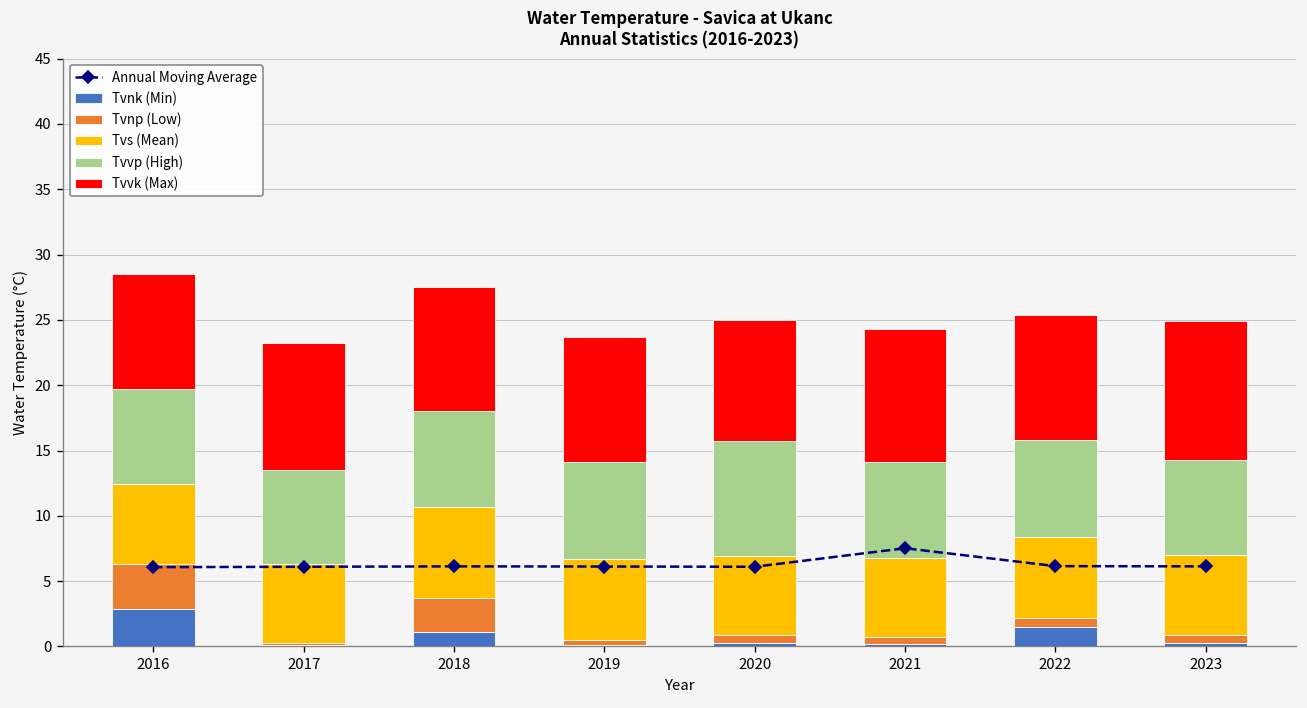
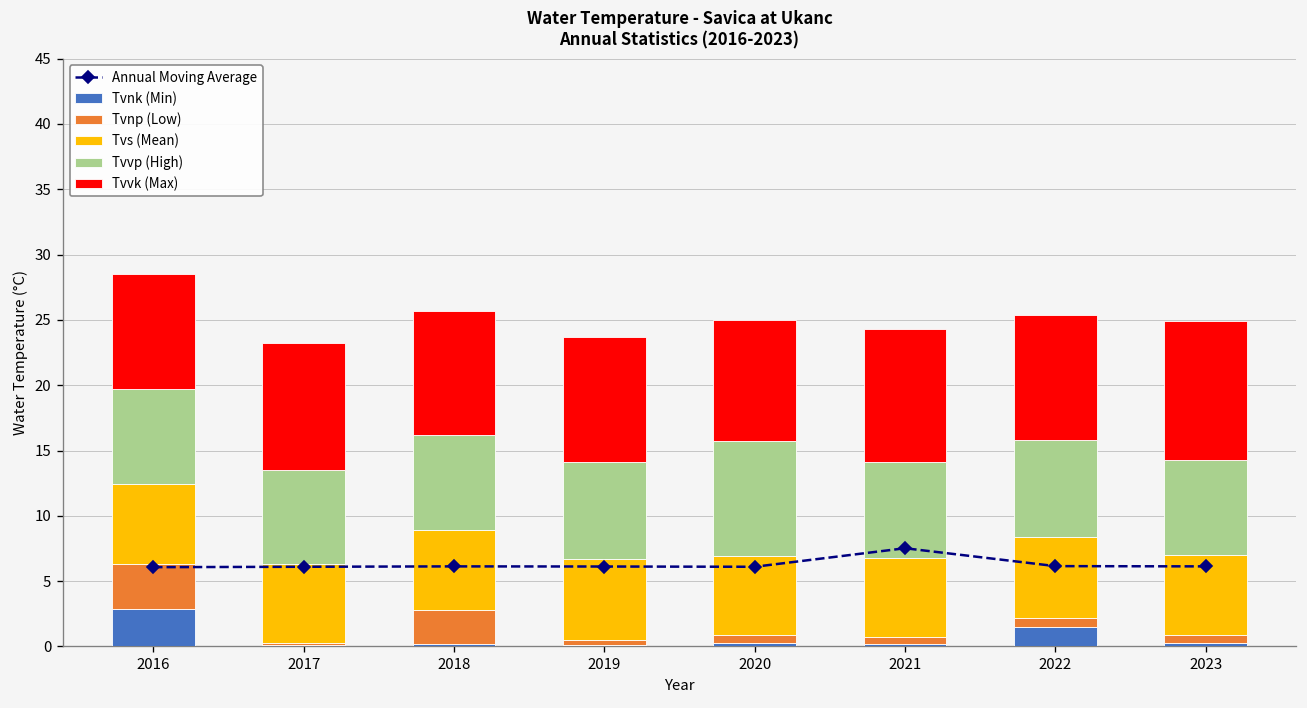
Tvnk (Min), 2018: 1.1 -> 0.2
Tvs (Mean), 2018: 7.0 -> 6.1
